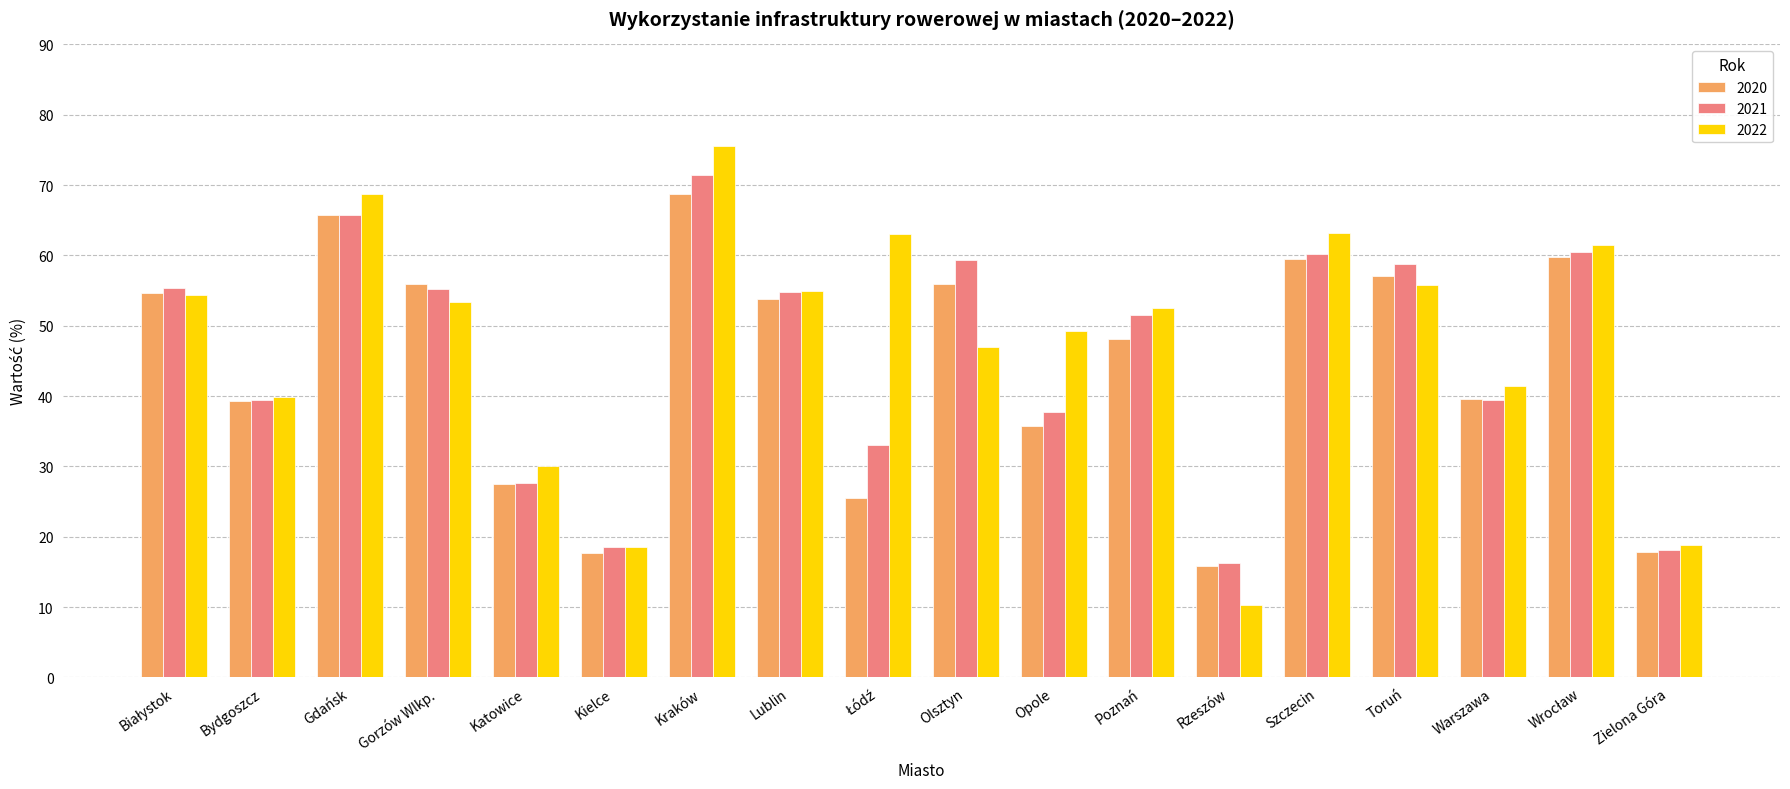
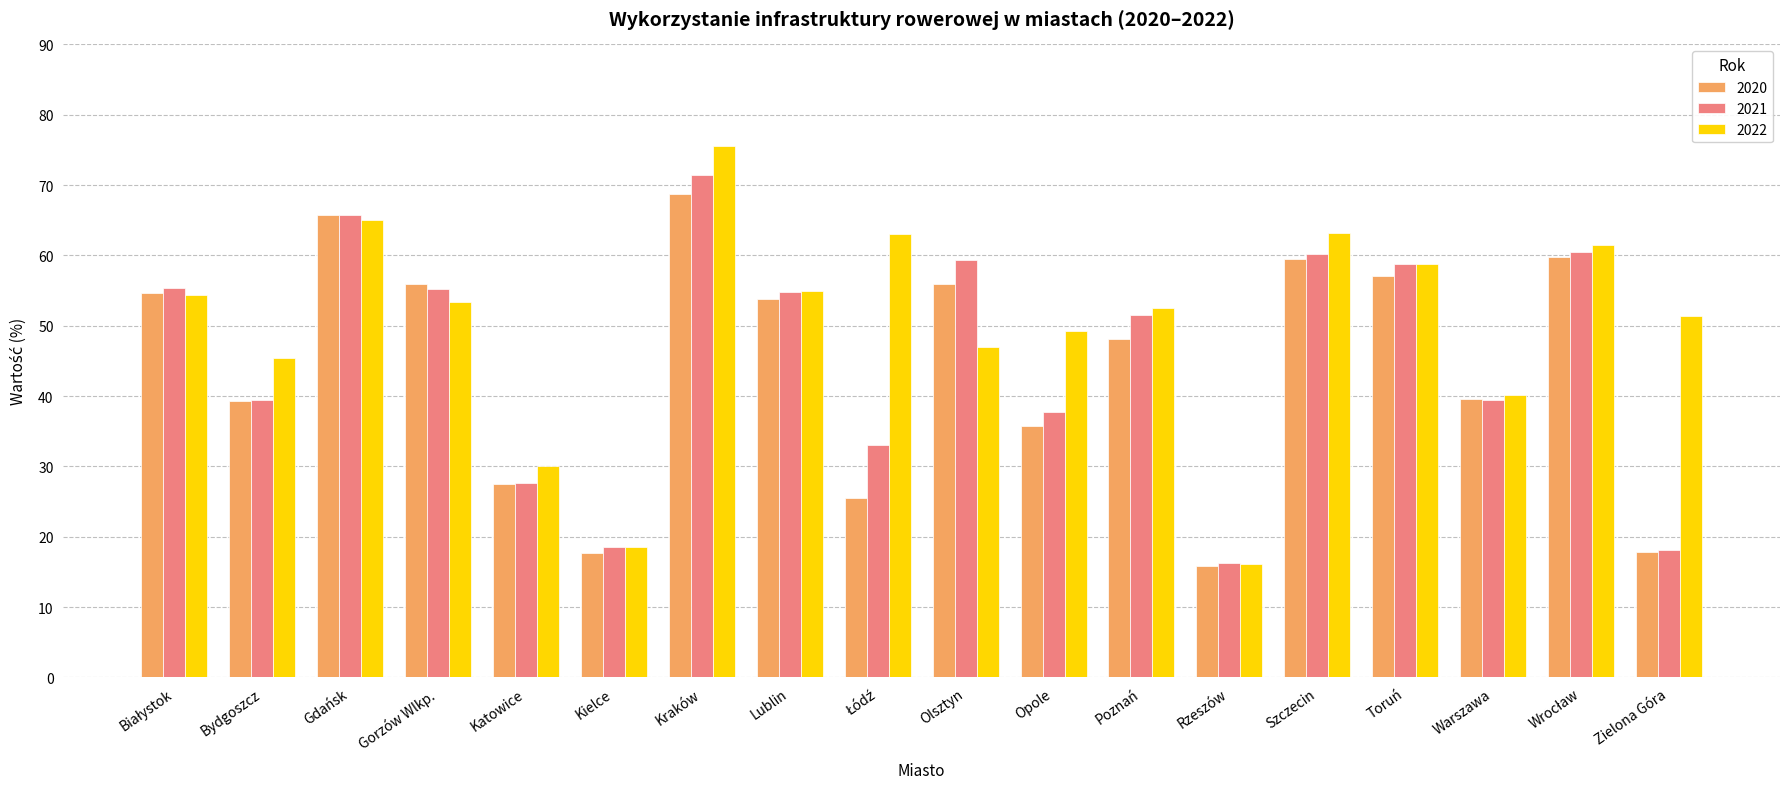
2022, Bydgoszcz: 40 -> 45
2022, Gdańsk: 69 -> 65
2022, Rzeszów: 10 -> 16
2022, Toruń: 56 -> 59
2022, Warszawa: 41 -> 40
2022, Zielona Góra: 19 -> 51
